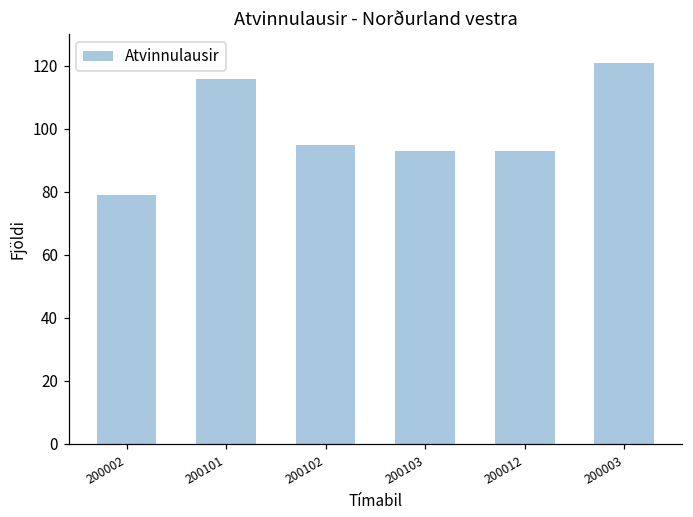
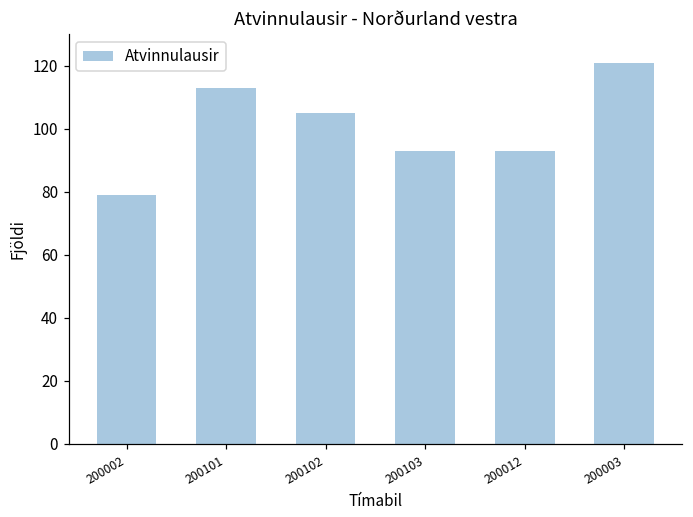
200101: 116 -> 113
200102: 95 -> 105
